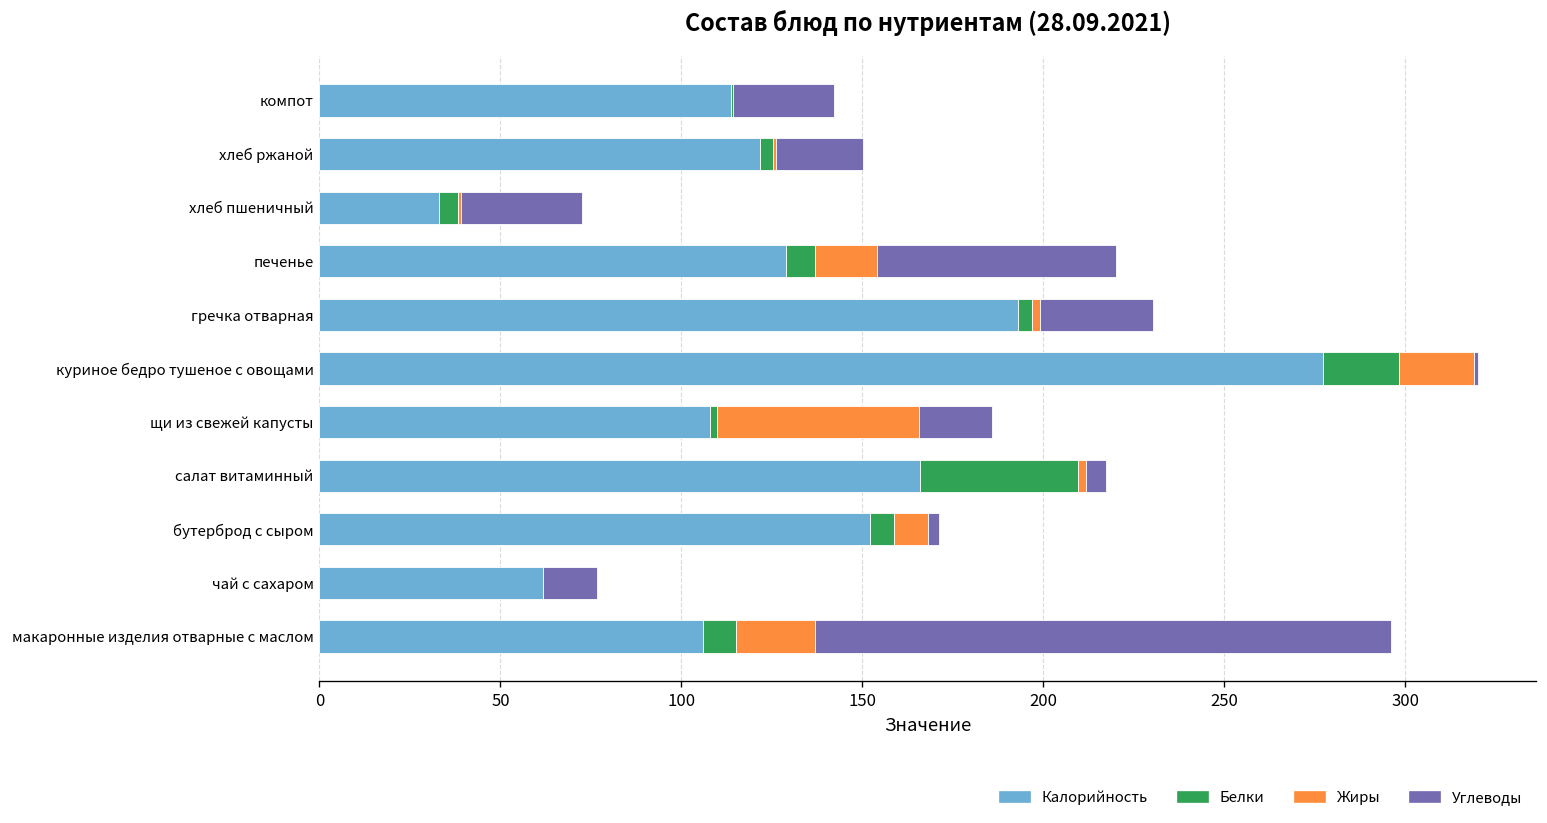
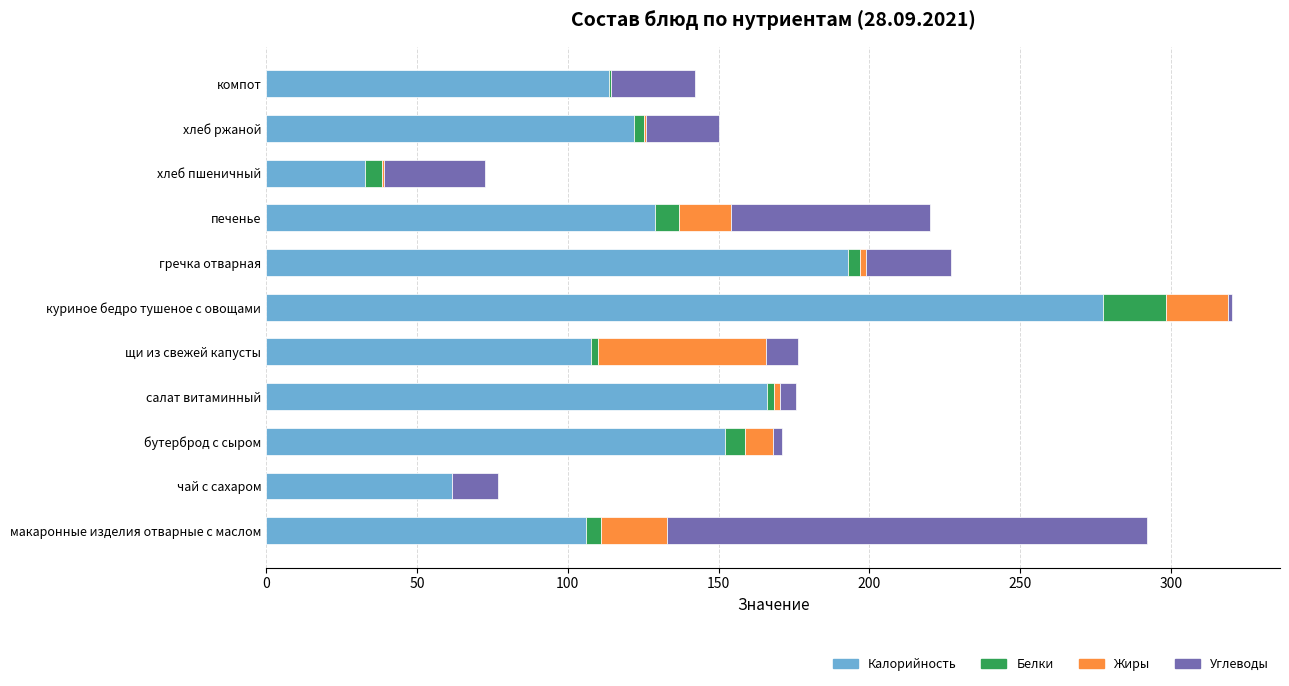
Углеводы, гречка отварная: 31 -> 28
Углеводы, щи из свежей капусты: 20 -> 11
Белки, салат витаминный: 44 -> 2
Белки, макаронные изделия отварные с маслом: 9 -> 5
